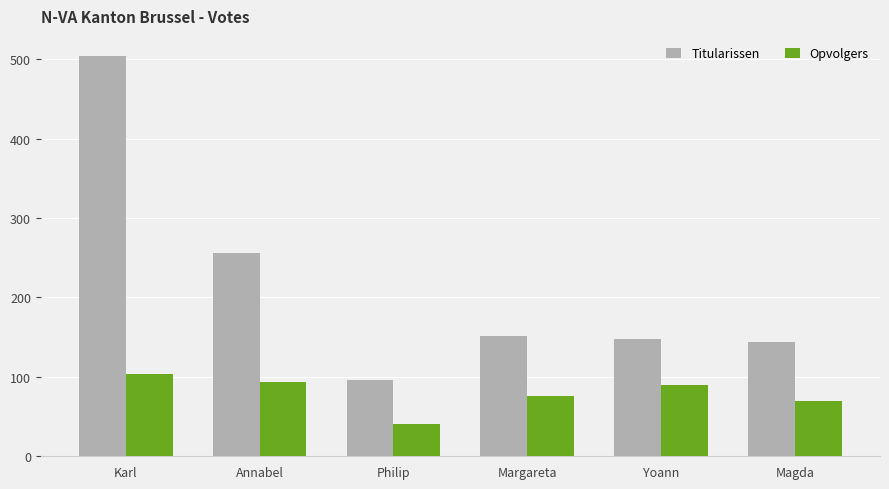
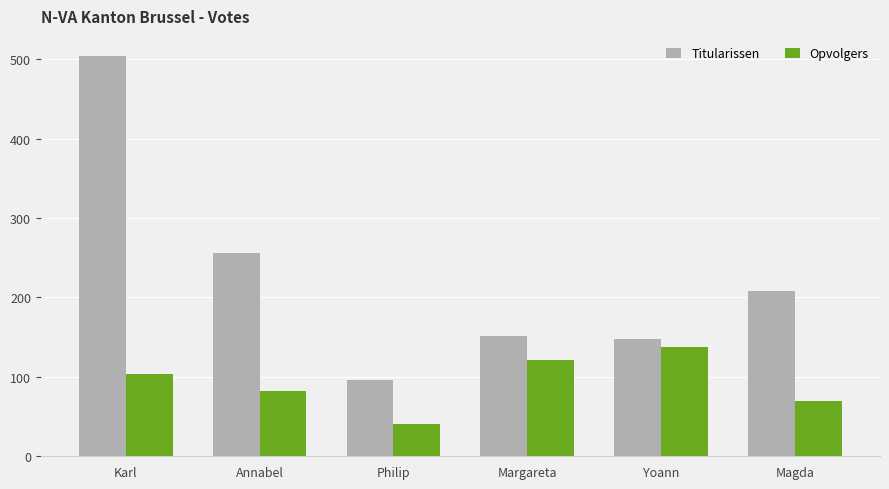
Opvolgers, Annabel: 90 -> 80
Opvolgers, Margareta: 80 -> 120
Opvolgers, Yoann: 90 -> 140
Titularissen, Magda: 140 -> 210
